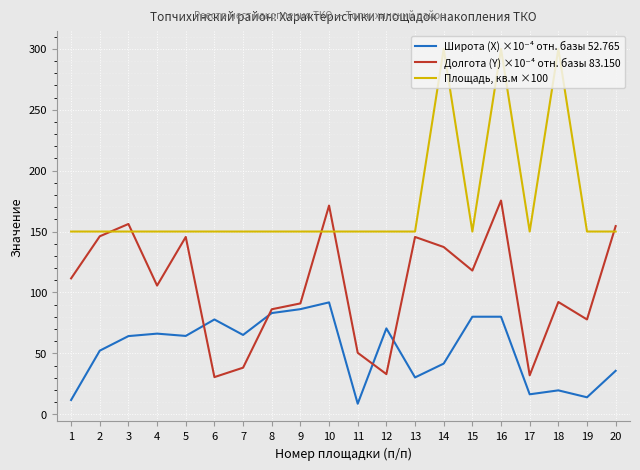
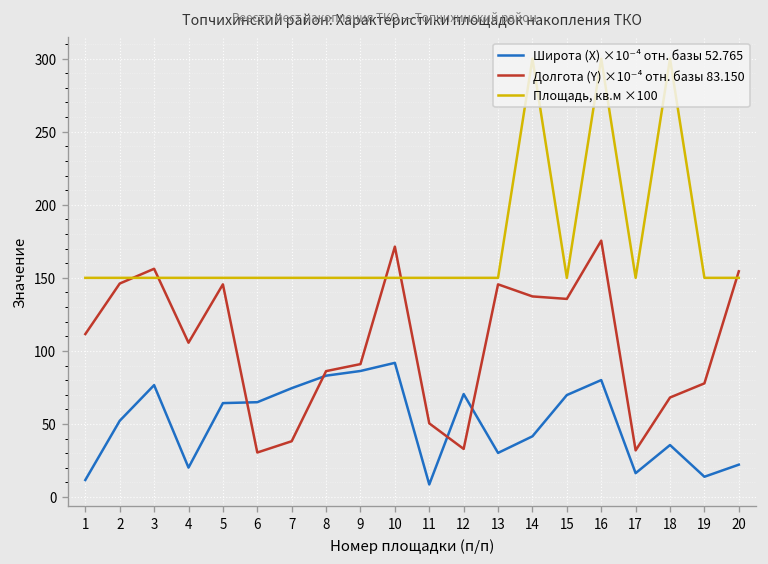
Широта (X) ×10⁻⁴ отн. базы 52.765, 3: 64 -> 77
Широта (X) ×10⁻⁴ отн. базы 52.765, 4: 66 -> 20
Широта (X) ×10⁻⁴ отн. базы 52.765, 6: 78 -> 65
Широта (X) ×10⁻⁴ отн. базы 52.765, 7: 65 -> 74
Широта (X) ×10⁻⁴ отн. базы 52.765, 15: 80 -> 70
Долгота (Y) ×10⁻⁴ отн. базы 83.150, 15: 118 -> 136
Широта (X) ×10⁻⁴ отн. базы 52.765, 18: 20 -> 36
Долгота (Y) ×10⁻⁴ отн. базы 83.150, 18: 92 -> 68
Широта (X) ×10⁻⁴ отн. базы 52.765, 20: 36 -> 22
